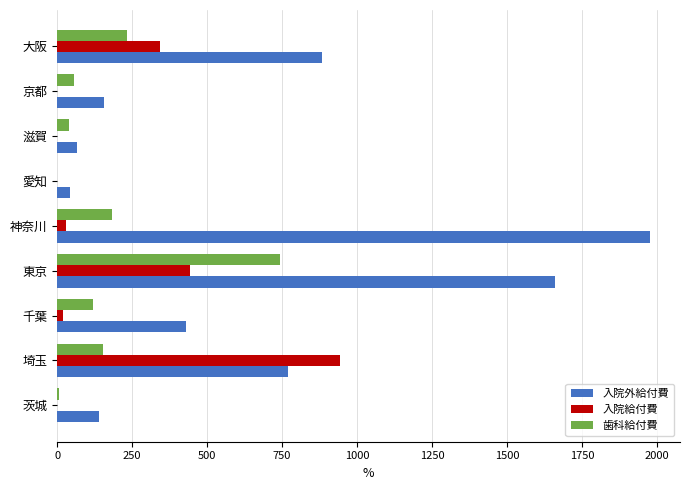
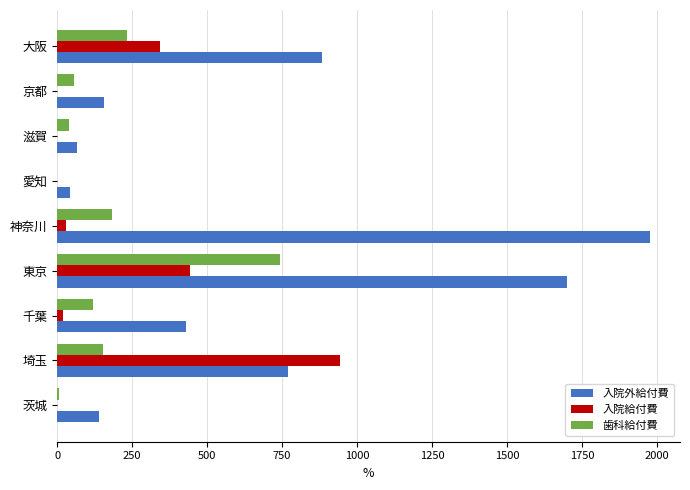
入院外給付費, 東京: 1660 -> 1700
